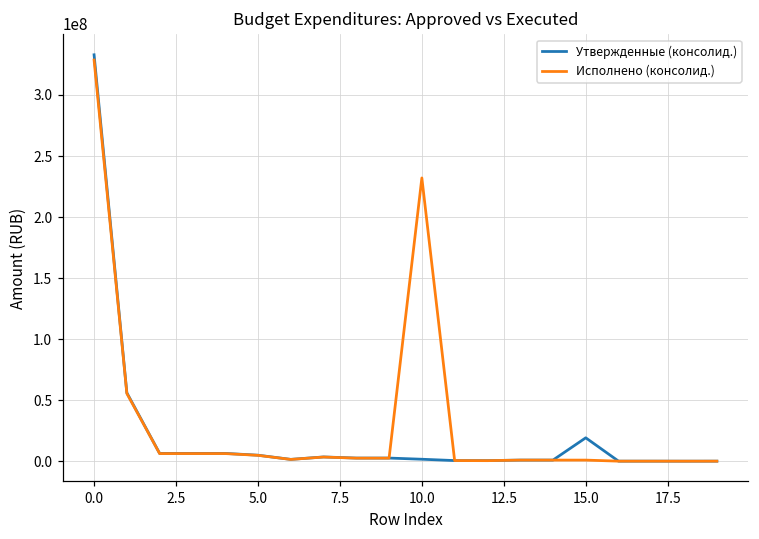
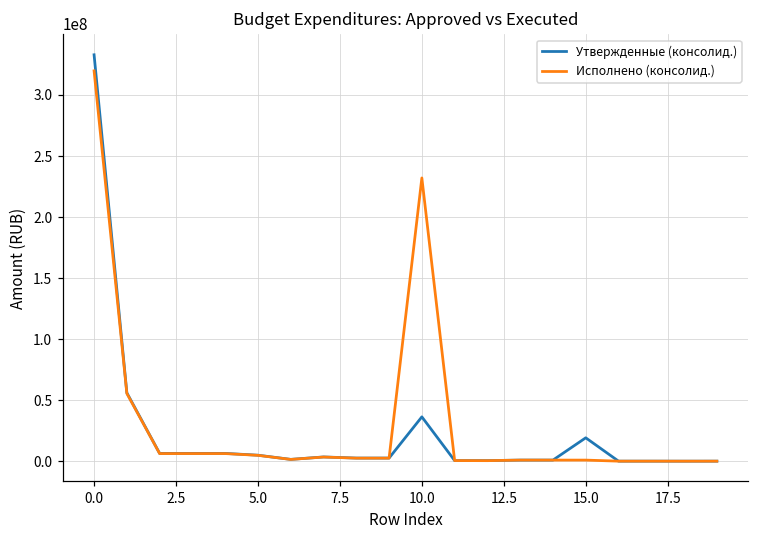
Исполнено (консолид.), 0.0: 329000000 -> 320000000
Утвержденные (консолид.), 10.0: 2000000 -> 36000000
